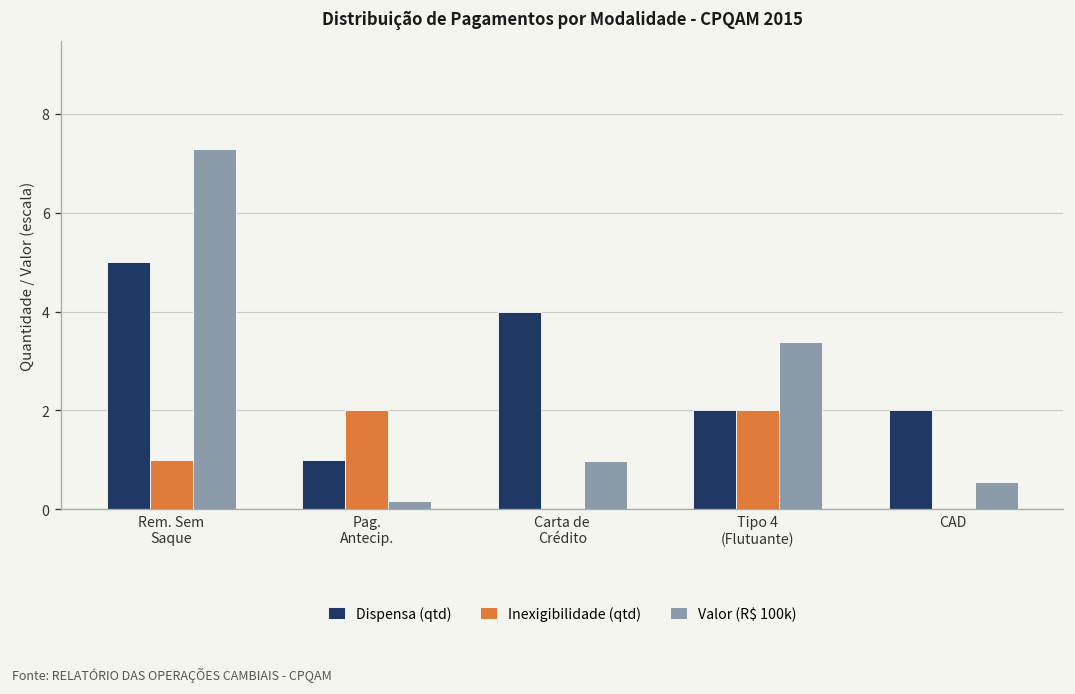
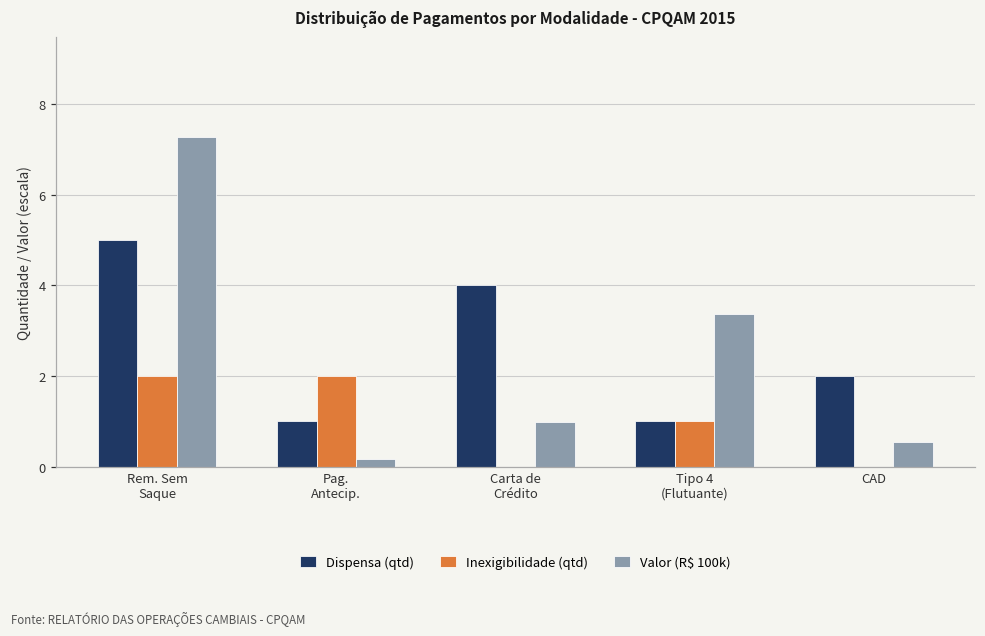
Inexigibilidade (qtd), Rem. Sem Saque: 1 -> 2
Dispensa (qtd), Tipo 4 (Flutuante): 2 -> 1
Inexigibilidade (qtd), Tipo 4 (Flutuante): 2 -> 1
